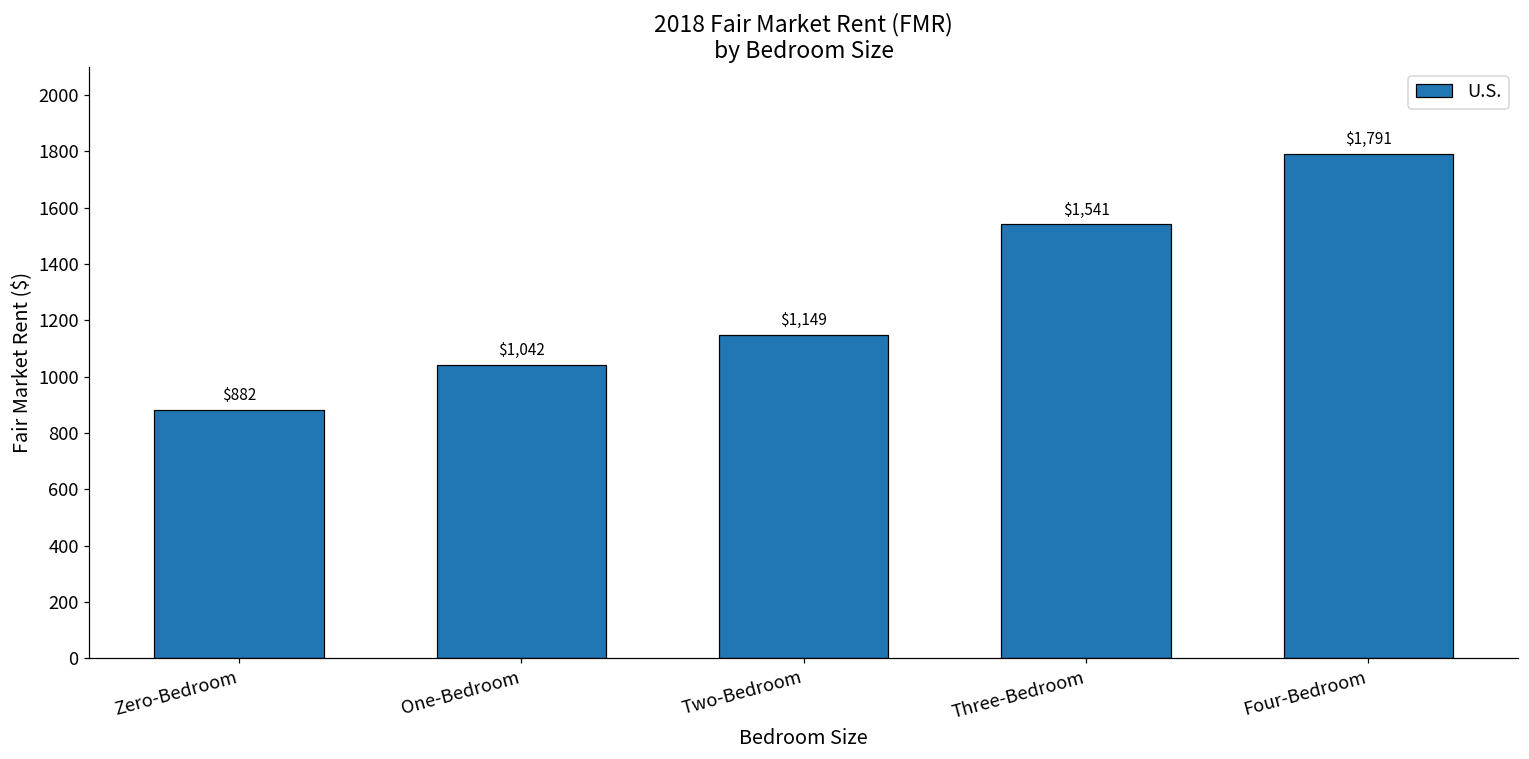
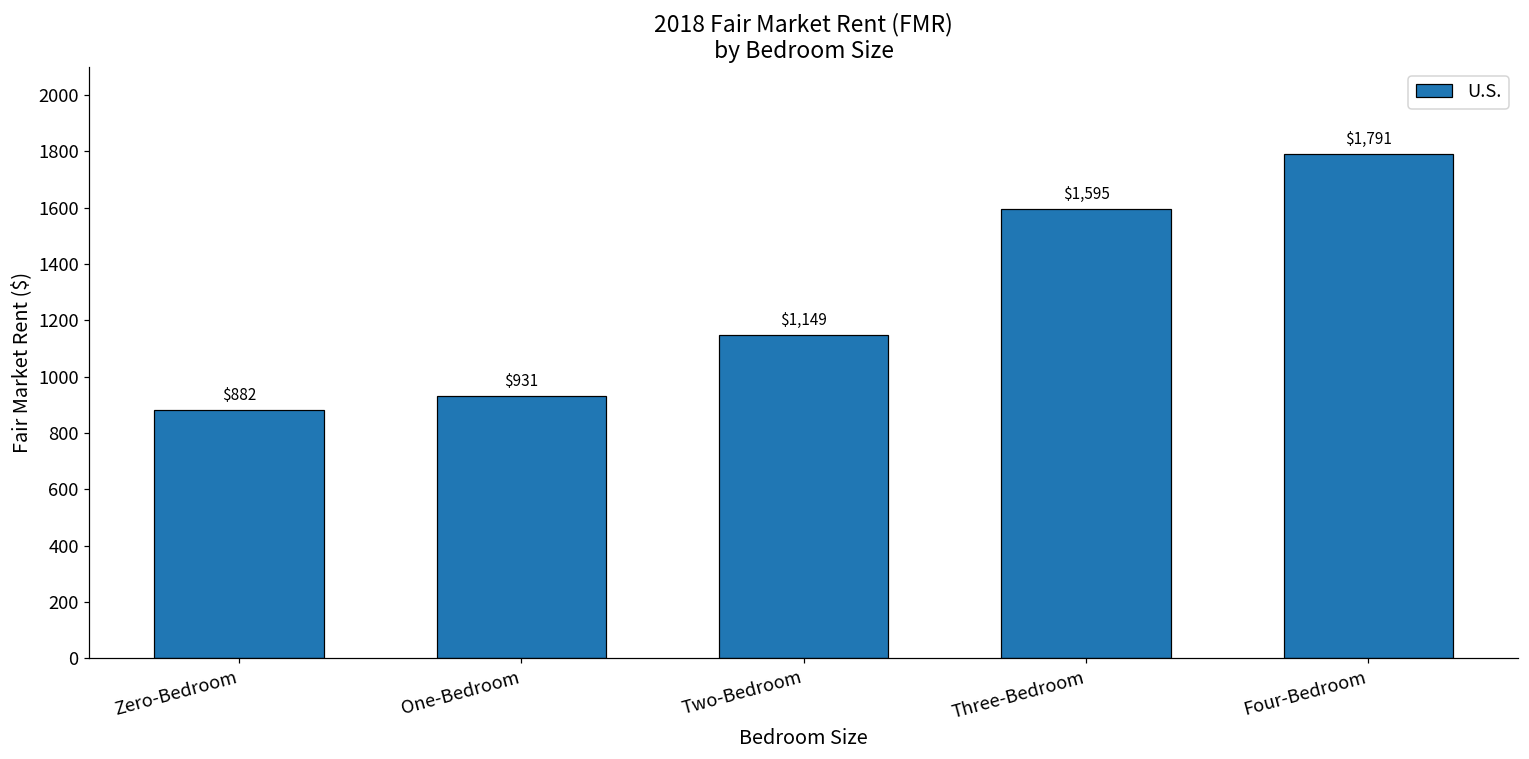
One-Bedroom: $1,042 -> $931
Three-Bedroom: $1,541 -> $1,595
